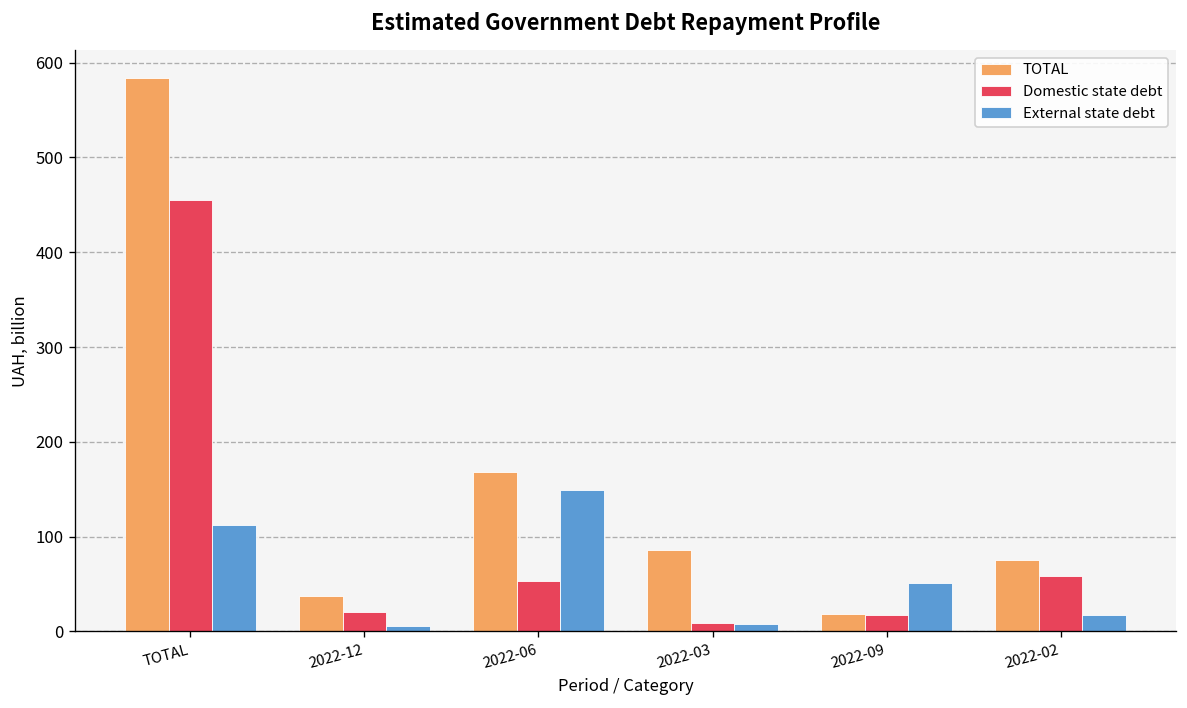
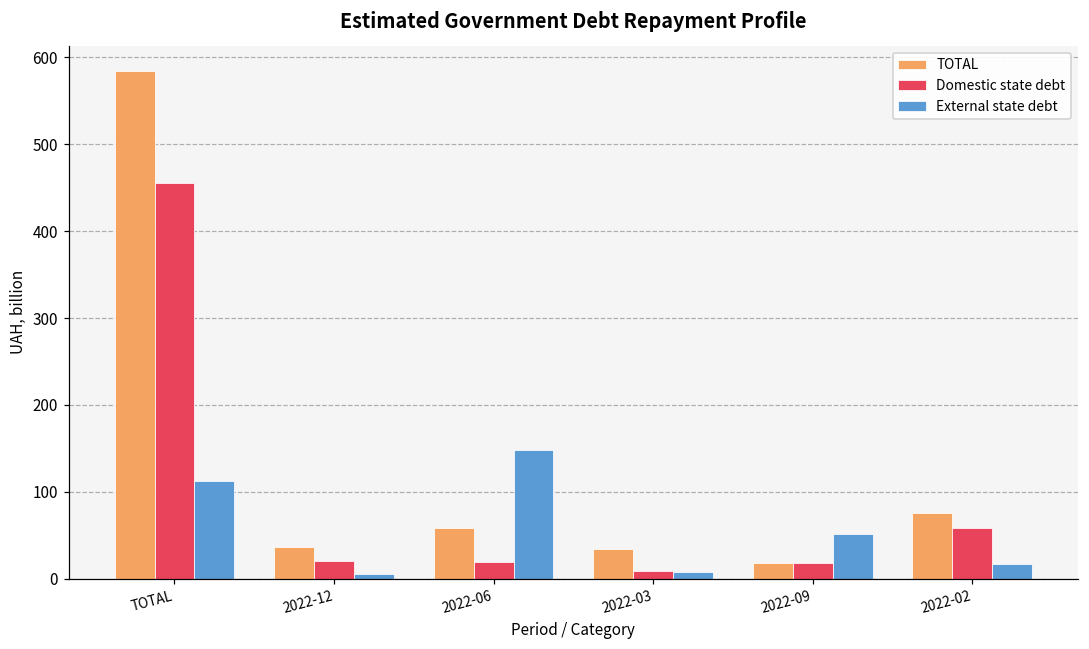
TOTAL, 2022-06: 170 -> 60
Domestic state debt, 2022-06: 50 -> 20
TOTAL, 2022-03: 90 -> 30
